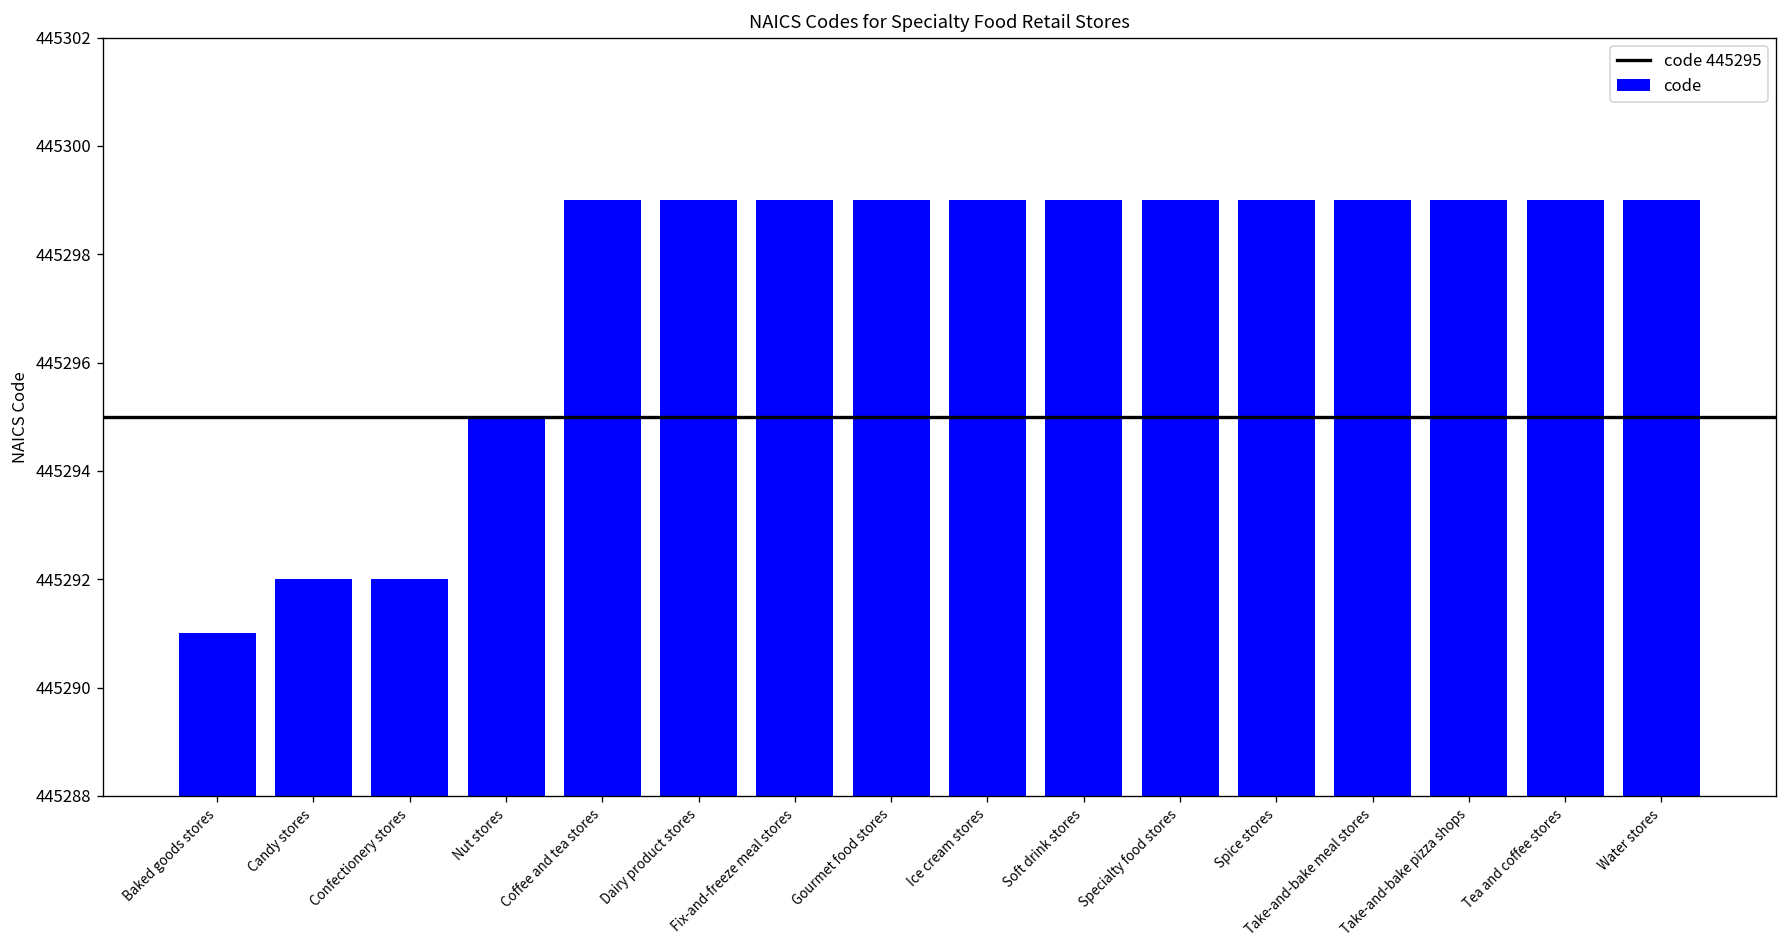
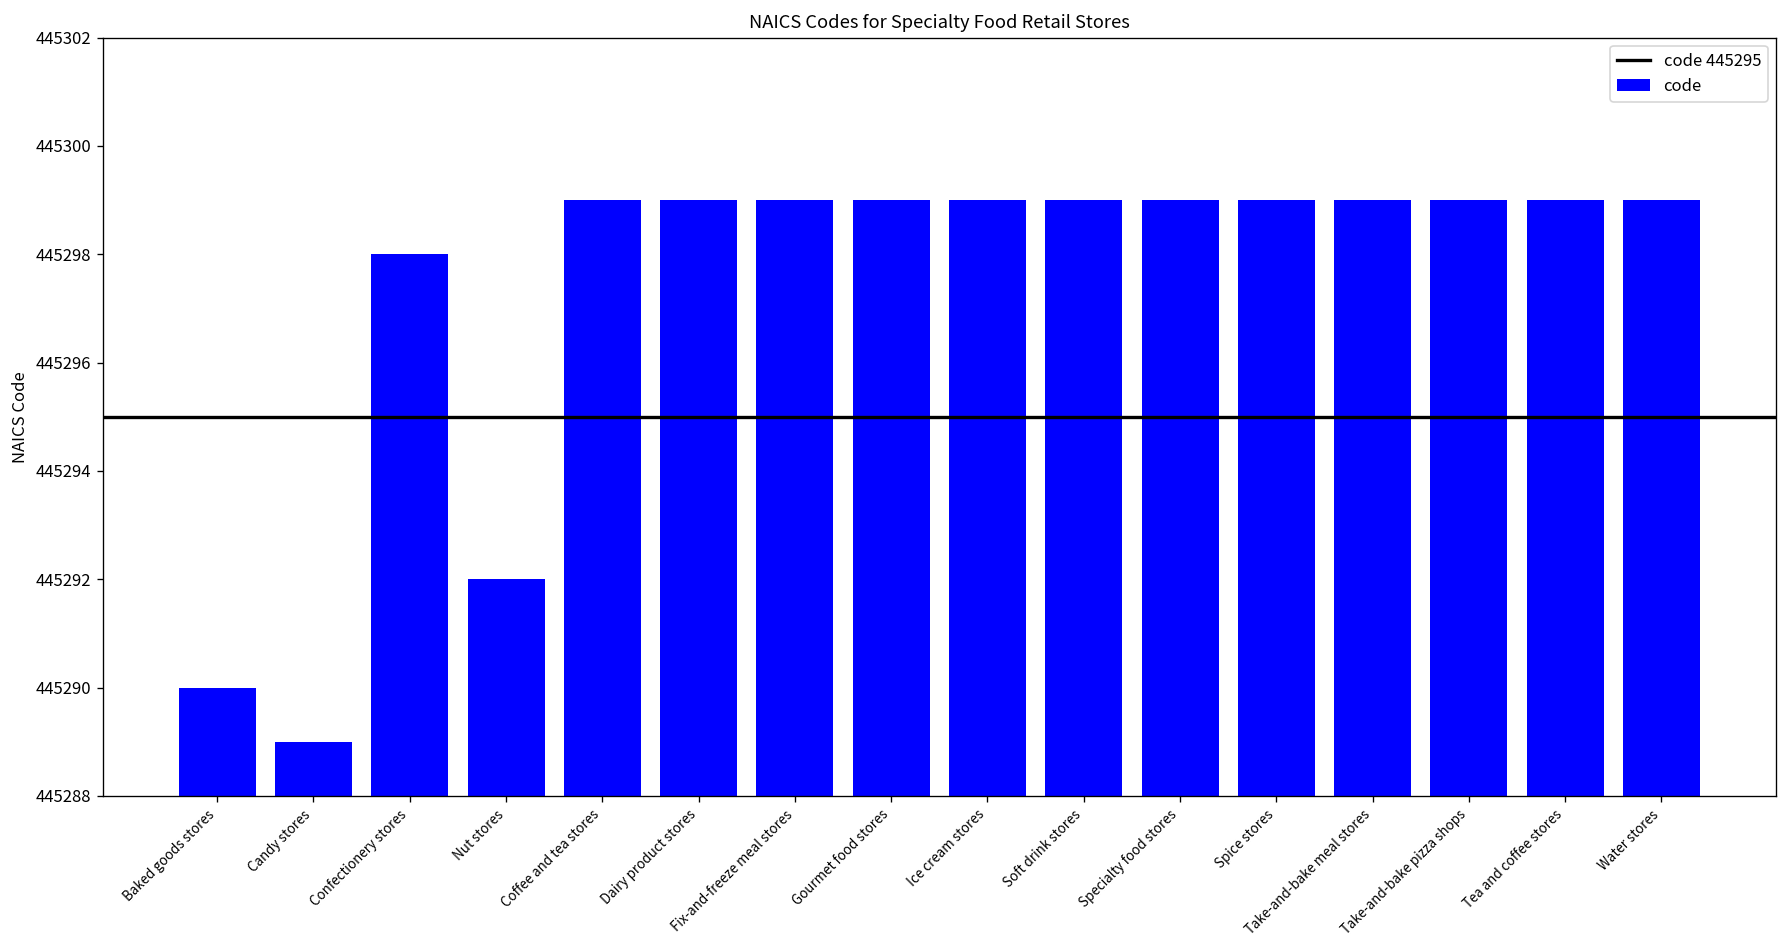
Baked goods stores: 445291 -> 445290
Candy stores: 445292 -> 445289
Confectionery stores: 445292 -> 445298
Nut stores: 445295 -> 445292
